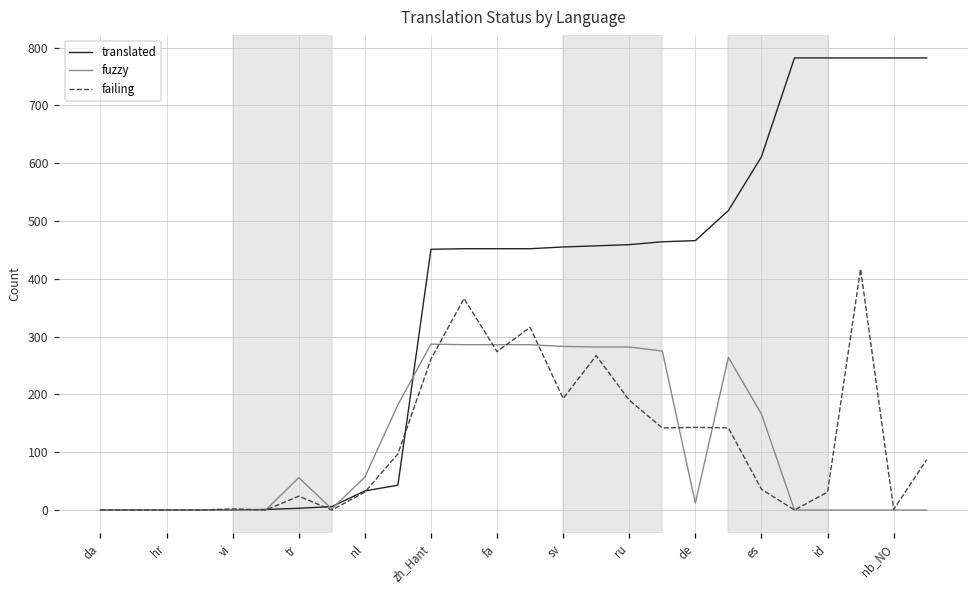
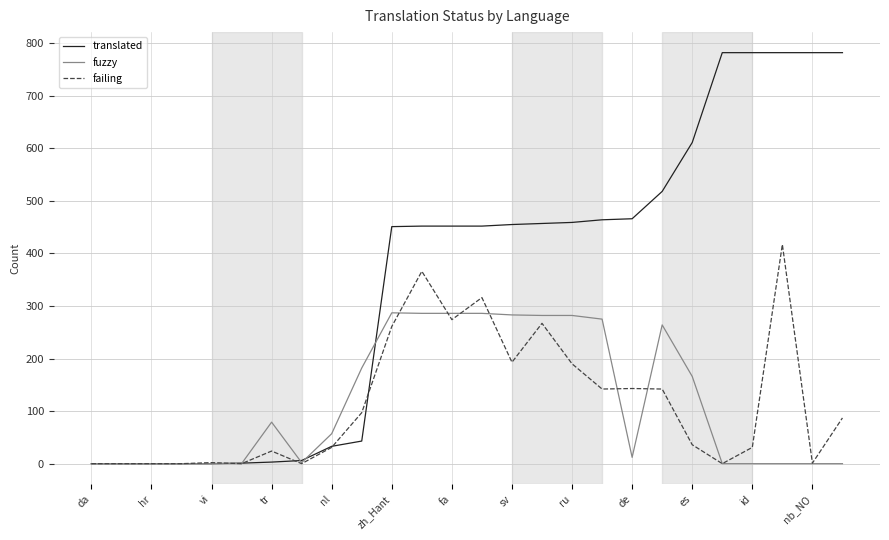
fuzzy, tr: 60 -> 80
